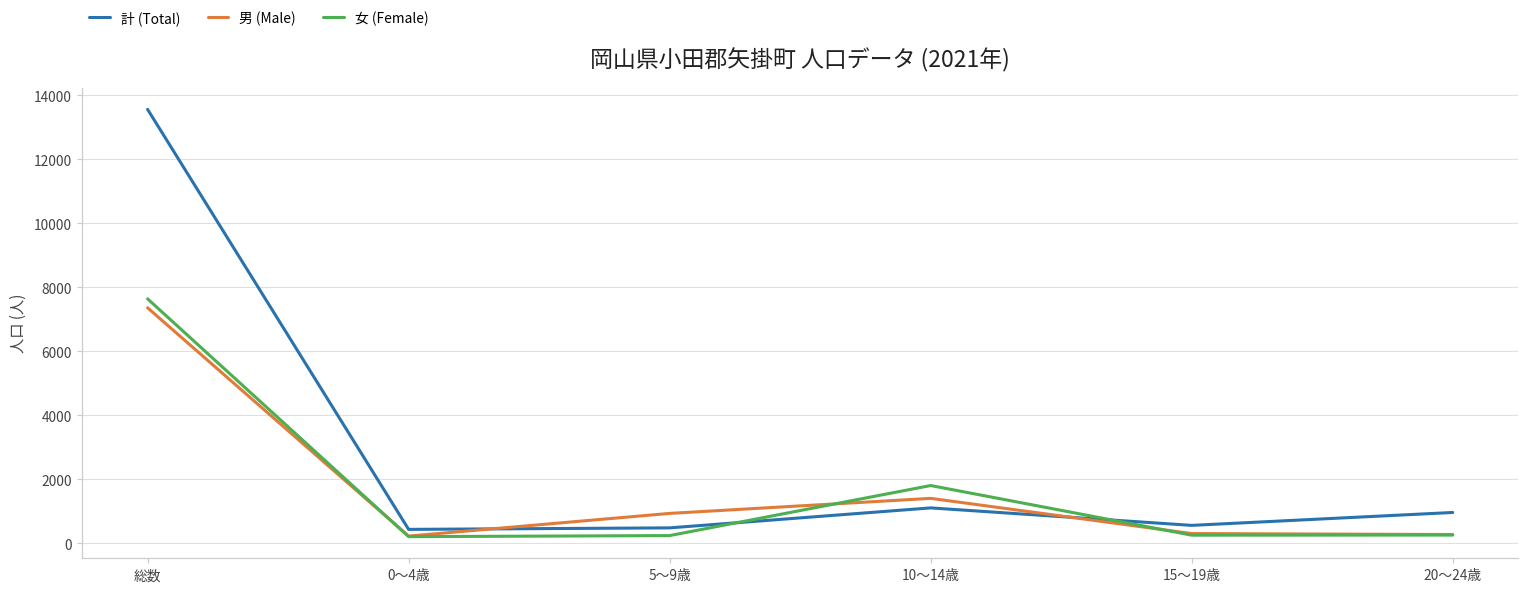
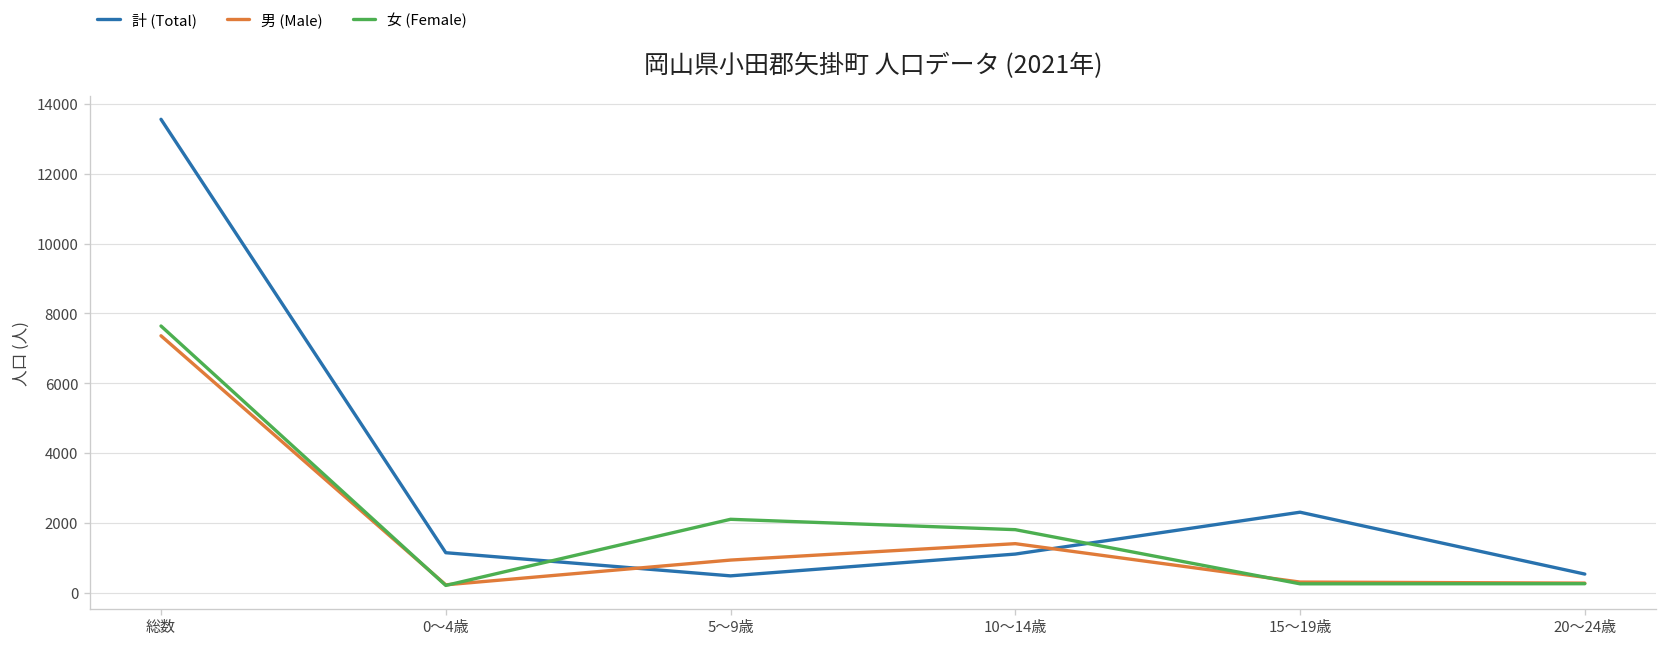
計 (Total), 0～4歳: 400 -> 1100
女 (Female), 5～9歳: 200 -> 2100
計 (Total), 15～19歳: 600 -> 2300
計 (Total), 20～24歳: 1000 -> 500
